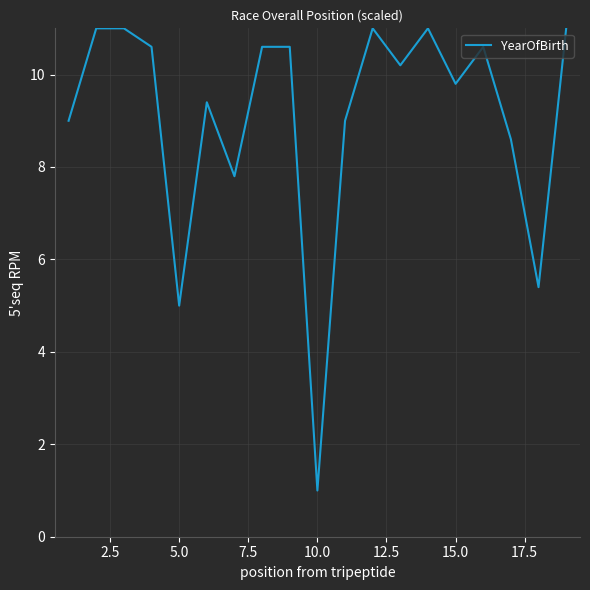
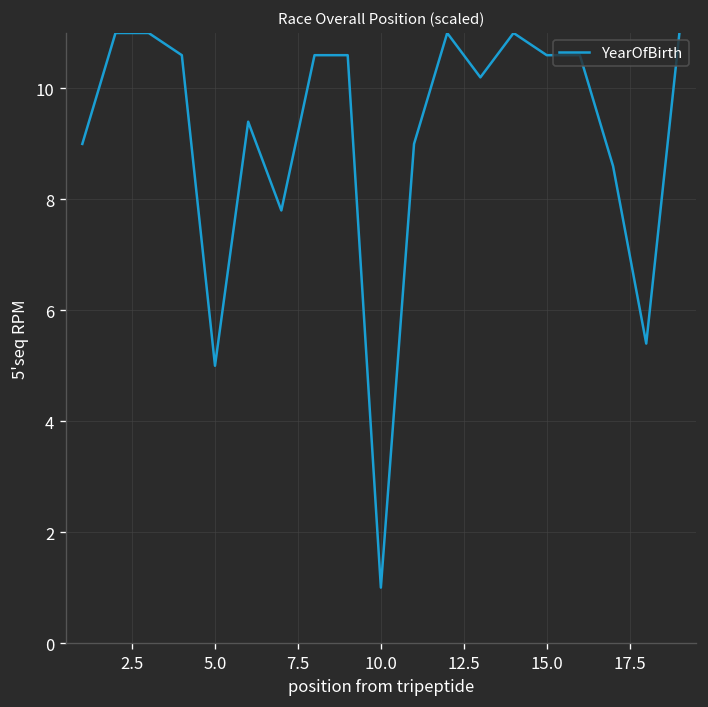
15.0: 9.8 -> 10.6
